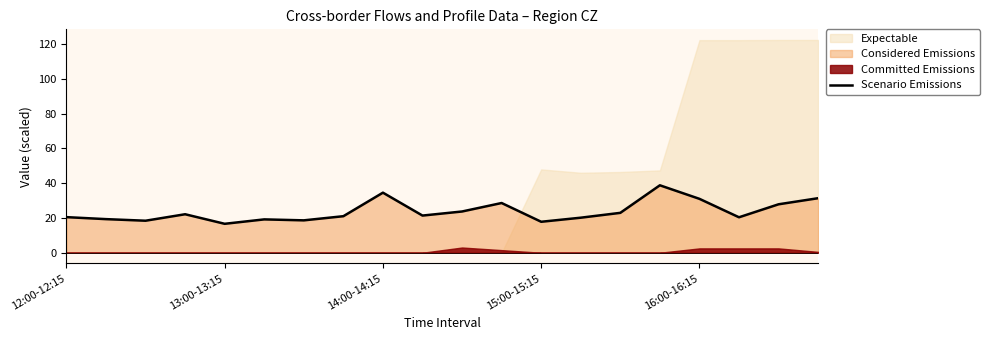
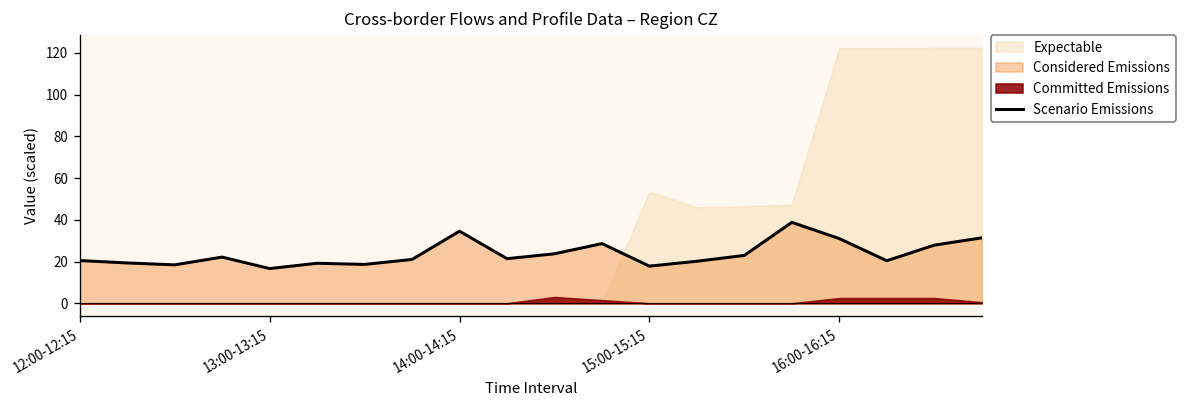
Expectable, 15:00-15:15: 48 -> 53
